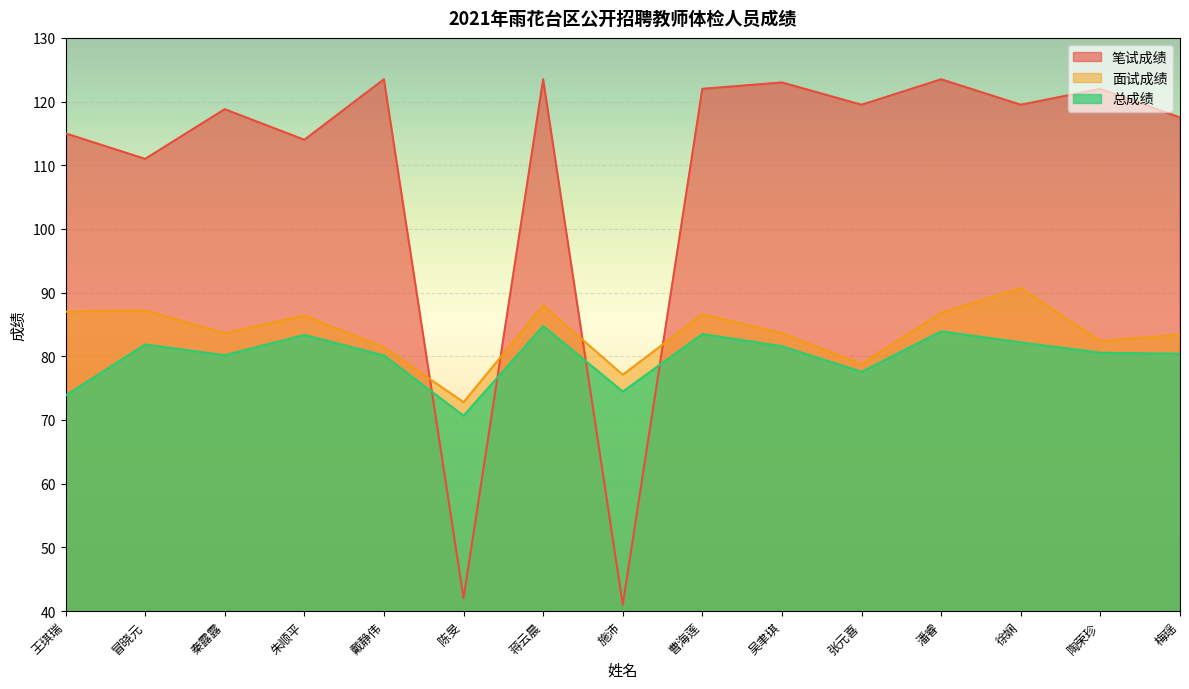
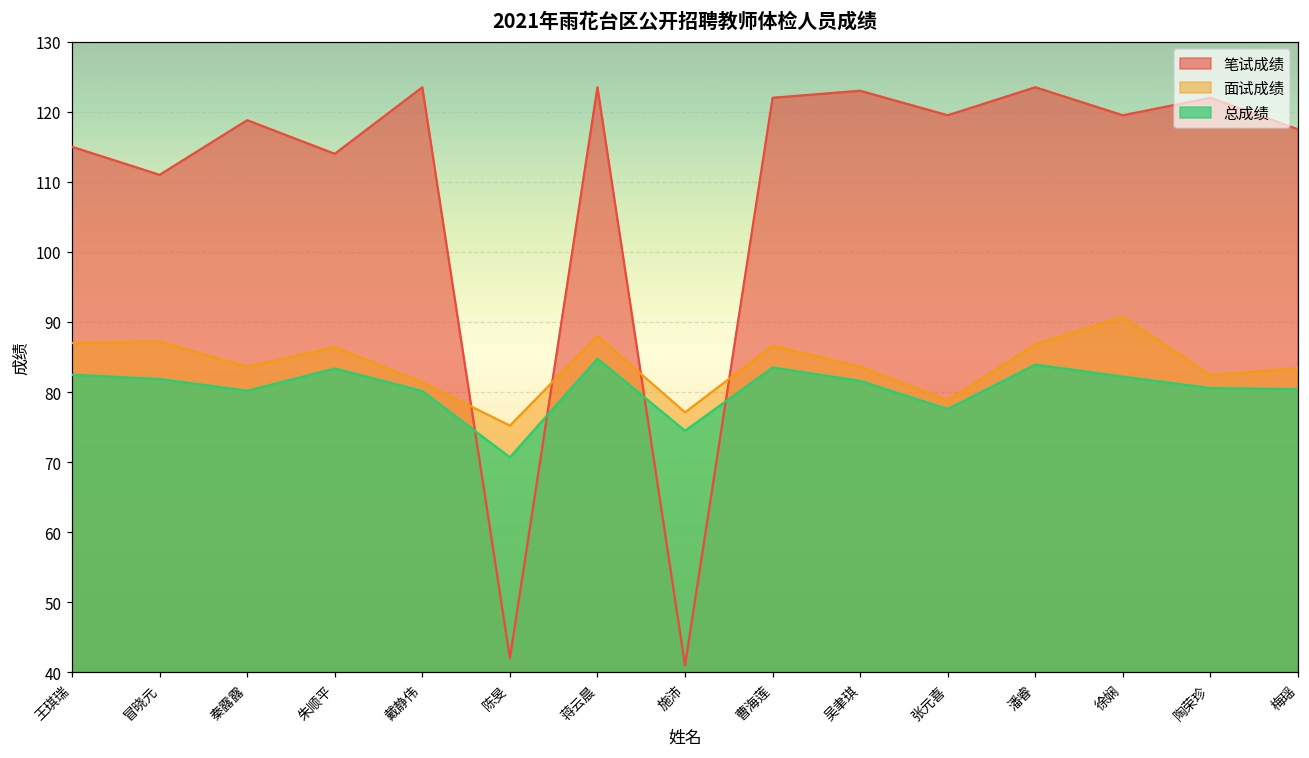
总成绩, 王琪瑞: 74 -> 82
面试成绩, 陈旻: 73 -> 75
